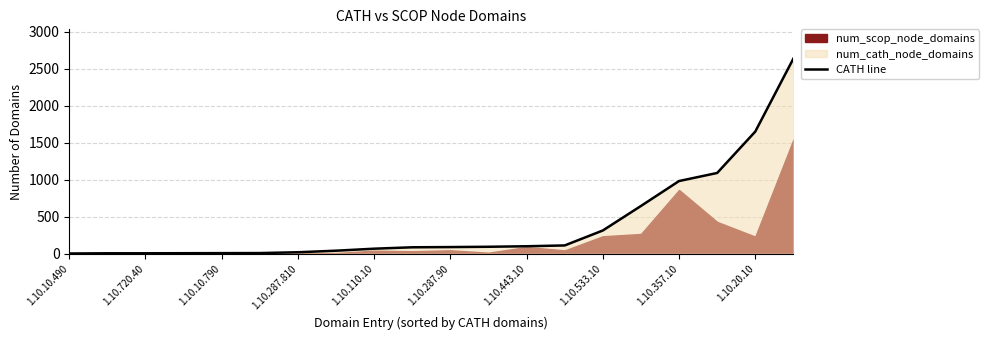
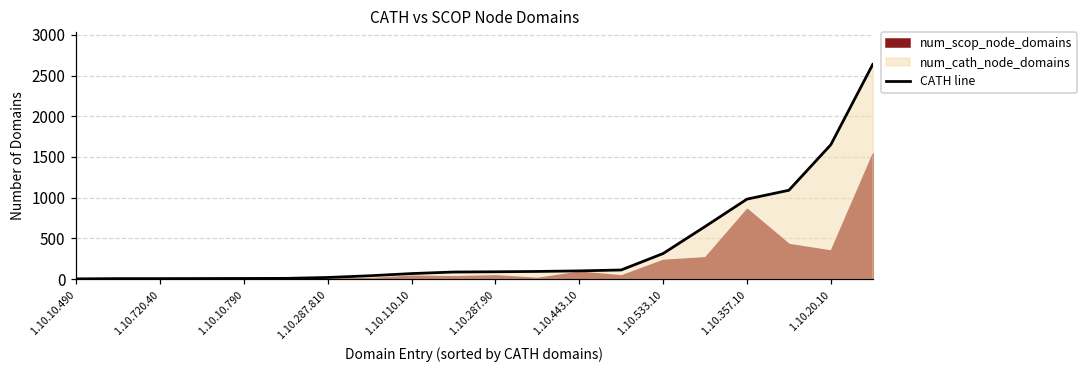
num_scop_node_domains, 1.10.20.10: 200 -> 400
